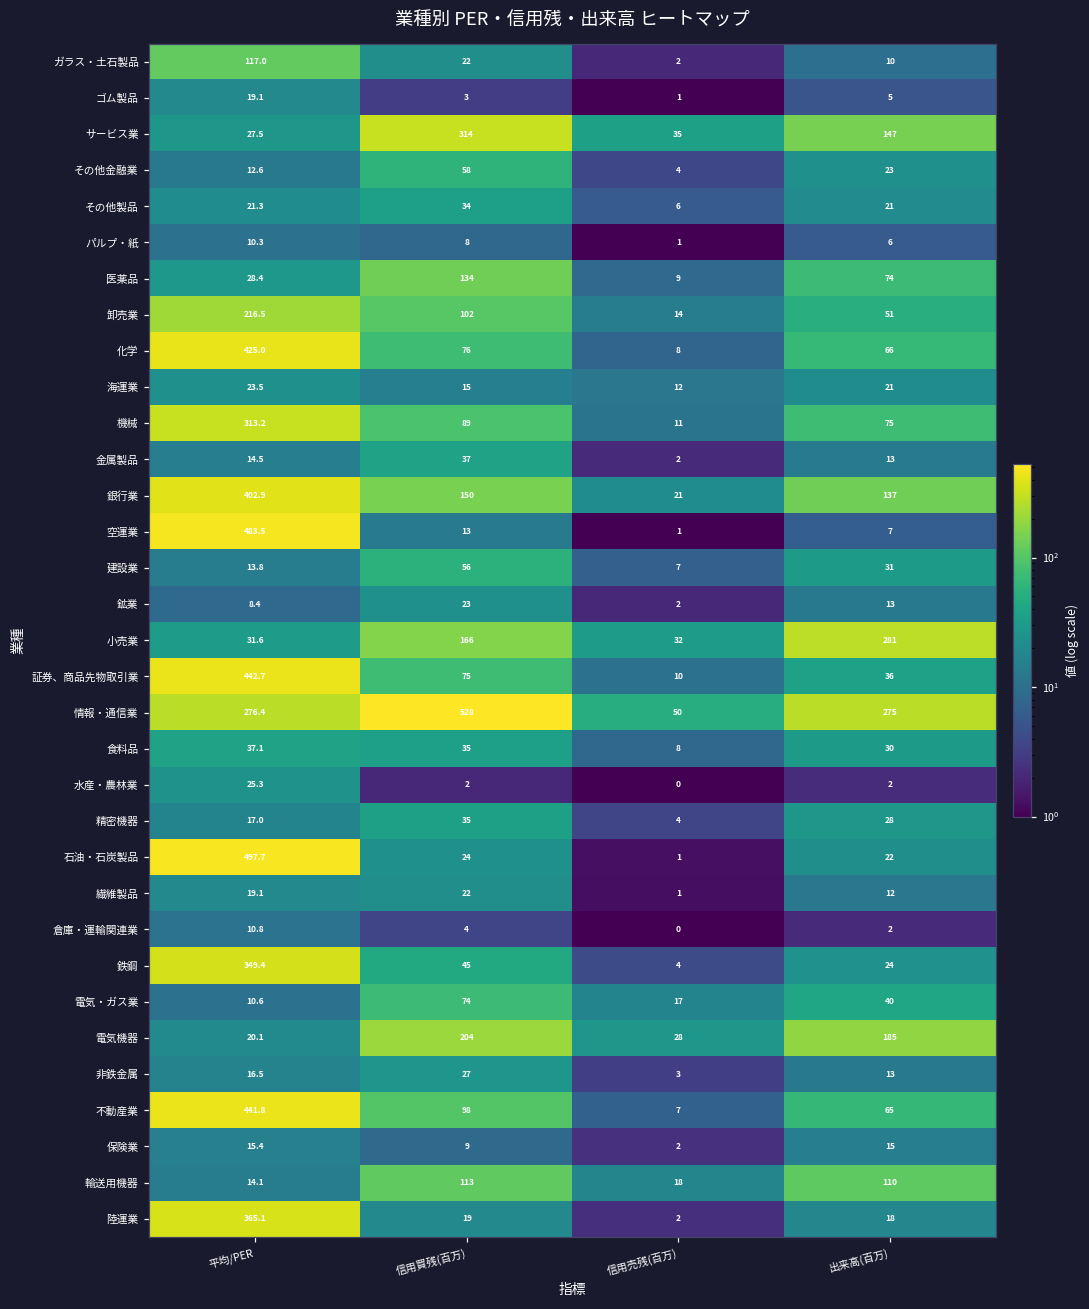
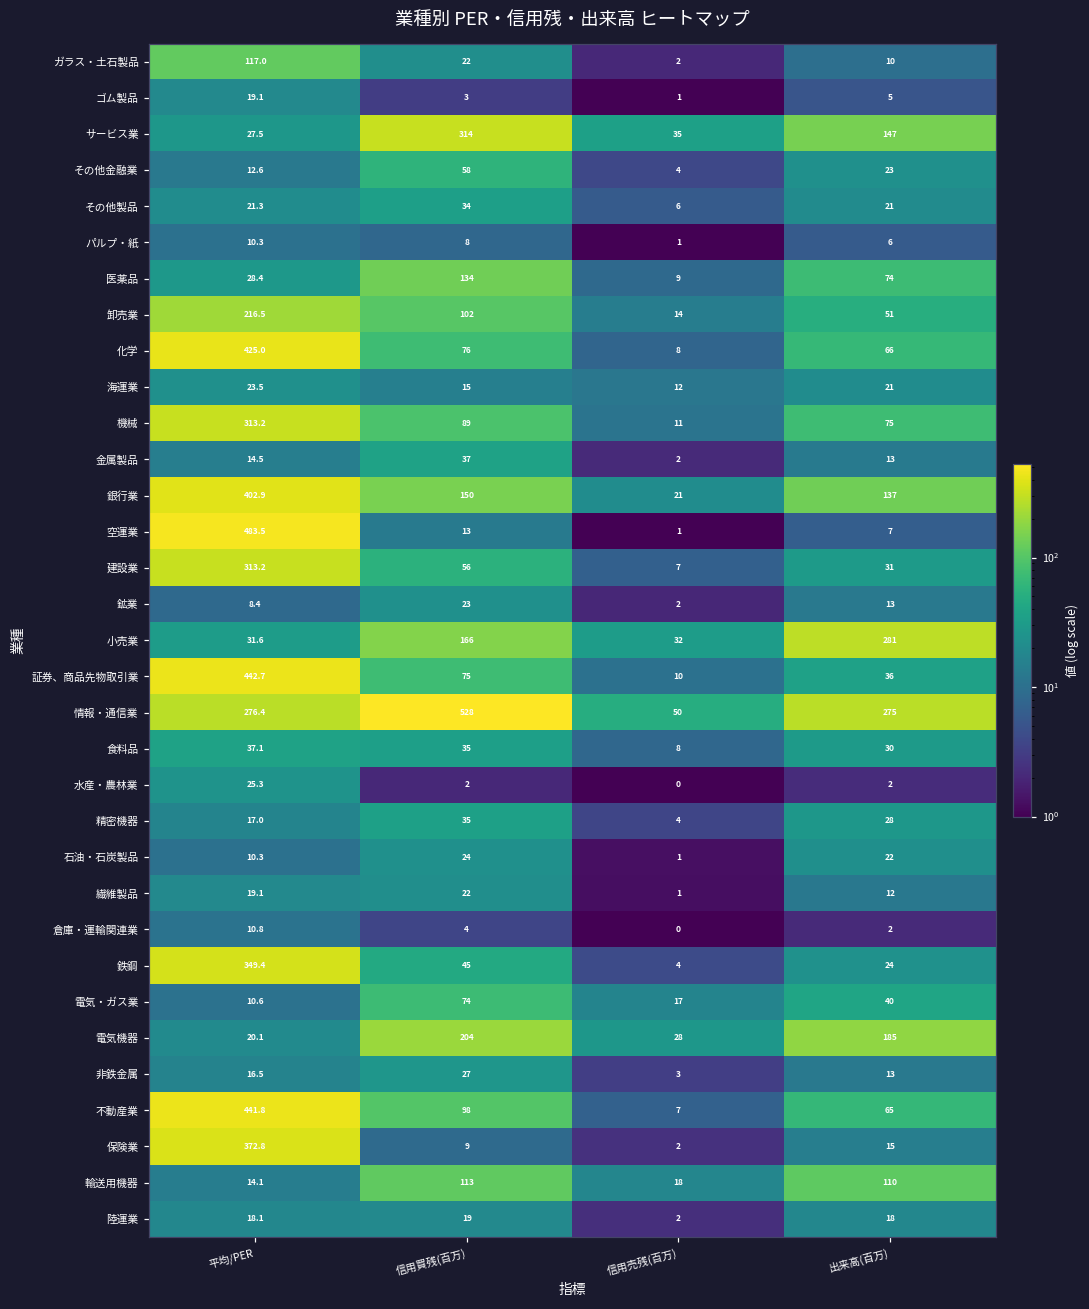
建設業, 平均/PER: 13.8 -> 313.2
石油・石炭製品, 平均/PER: 497.7 -> 10.3
保険業, 平均/PER: 15.4 -> 372.8
陸運業, 平均/PER: 365.1 -> 18.1
